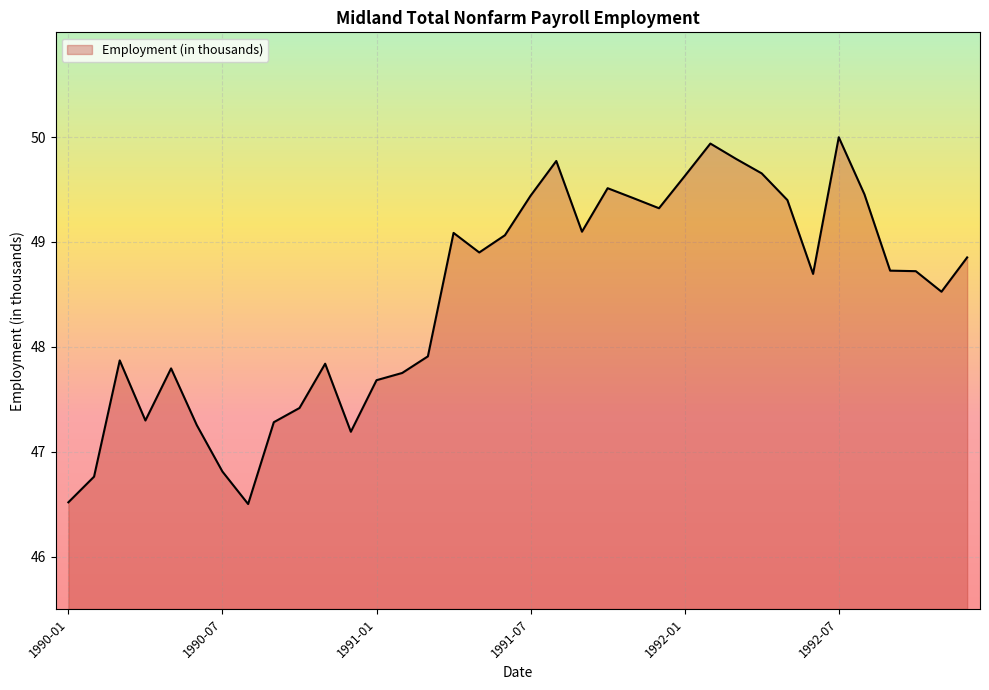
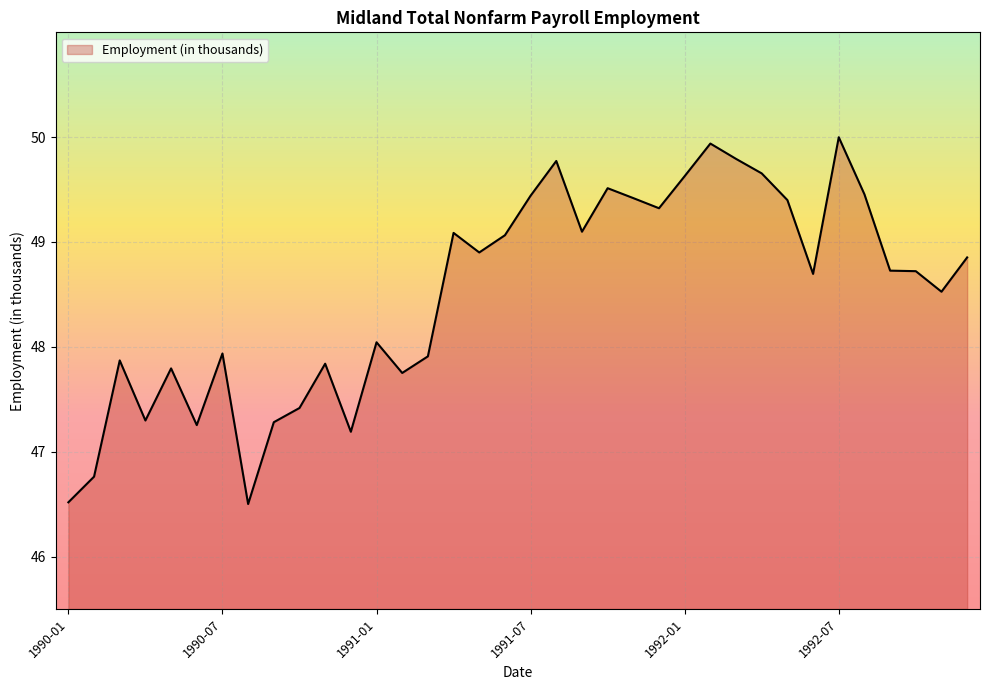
1990-07: 46.81 -> 47.94
1991-01: 47.68 -> 48.04
